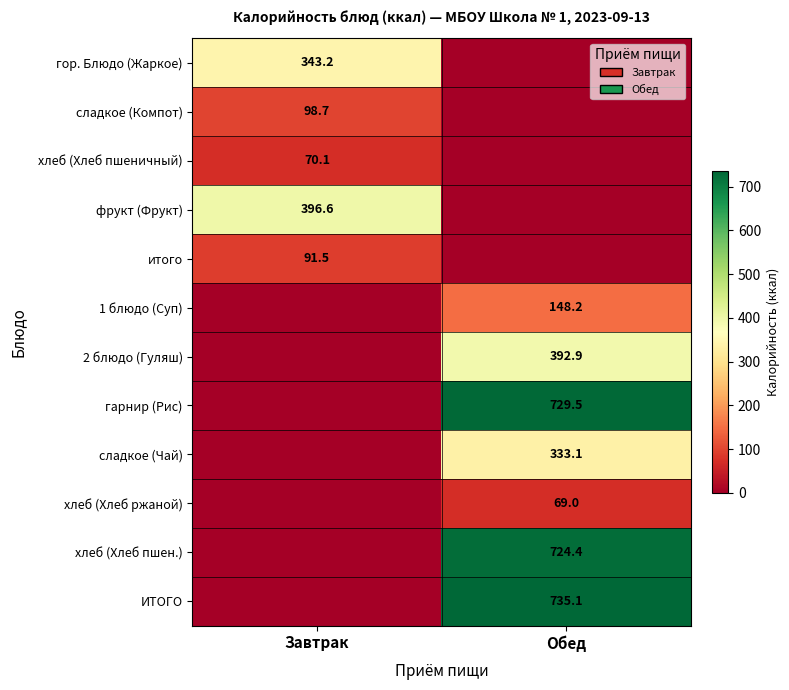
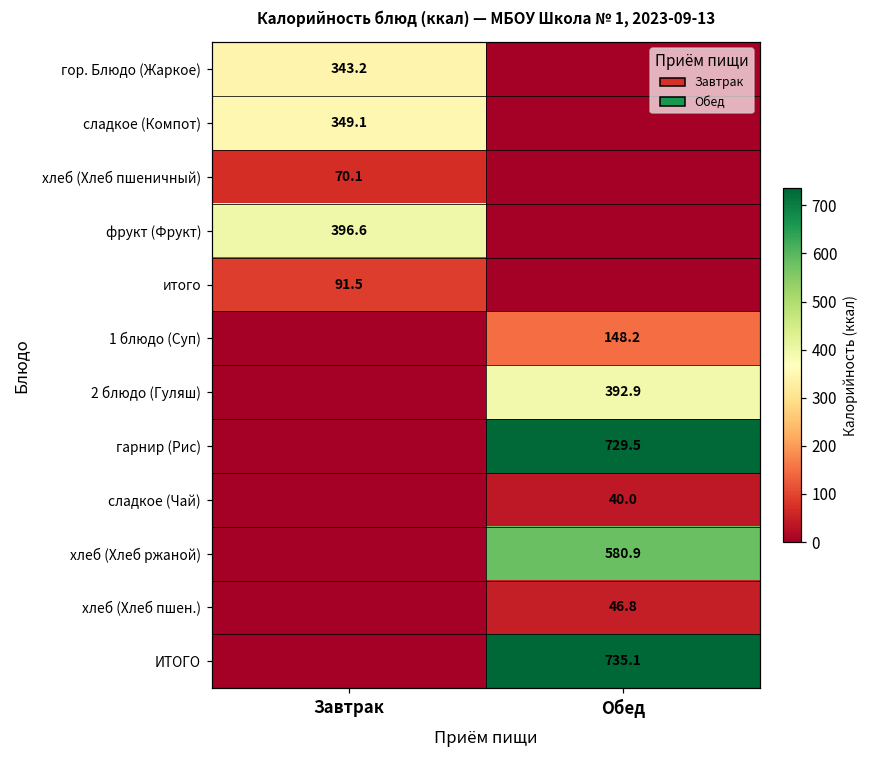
сладкое (Компот), Завтрак: 98.7 -> 349.1
сладкое (Чай), Обед: 333.1 -> 40.0
хлеб (Хлеб ржаной), Обед: 69.0 -> 580.9
хлеб (Хлеб пшен.), Обед: 724.4 -> 46.8
